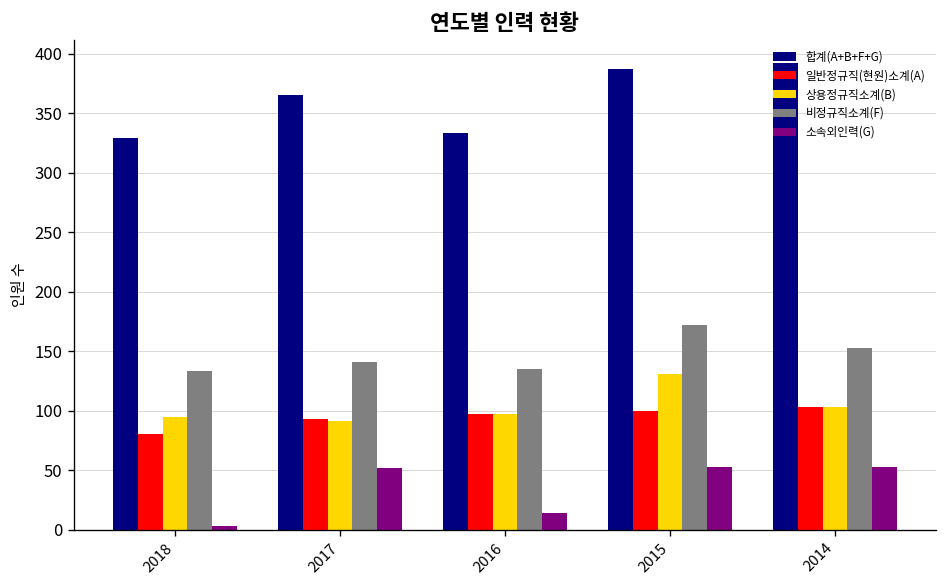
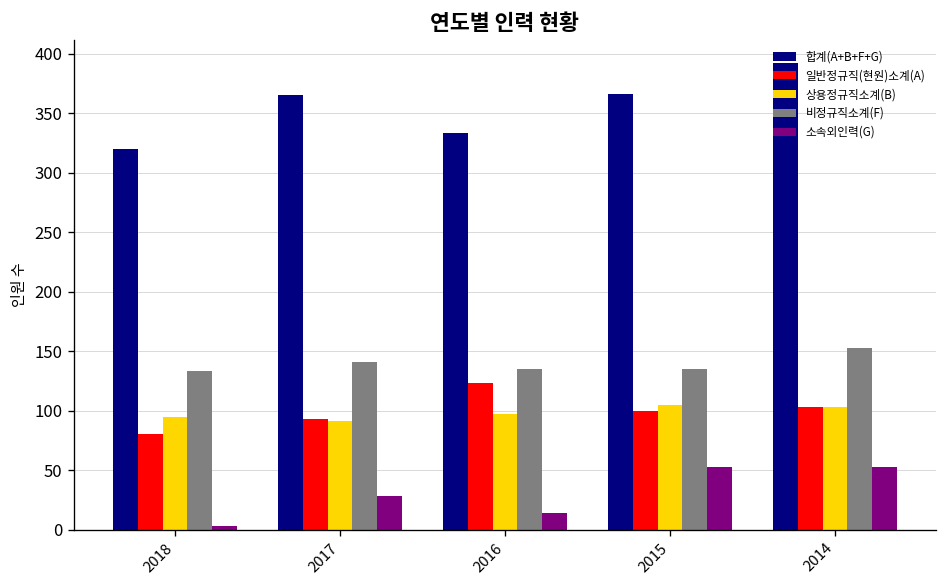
합계(A+B+F+G), 2018: 330 -> 320
소속외인력(G), 2017: 50 -> 30
일반정규직(현원)소계(A), 2016: 100 -> 120
합계(A+B+F+G), 2015: 390 -> 370
상용정규직소계(B), 2015: 130 -> 110
비정규직소계(F), 2015: 170 -> 140
